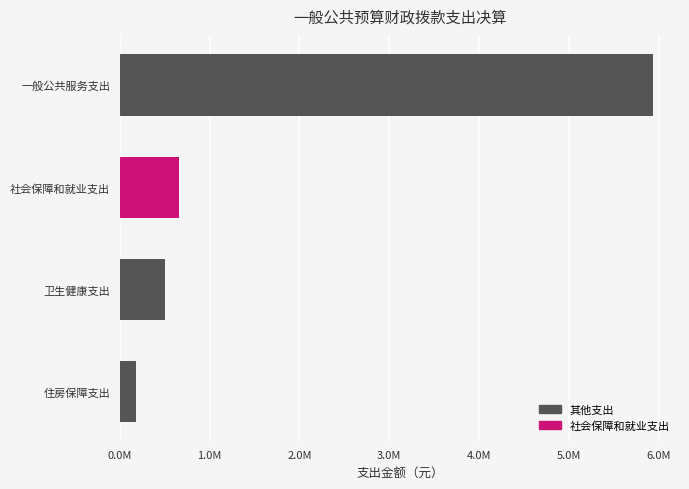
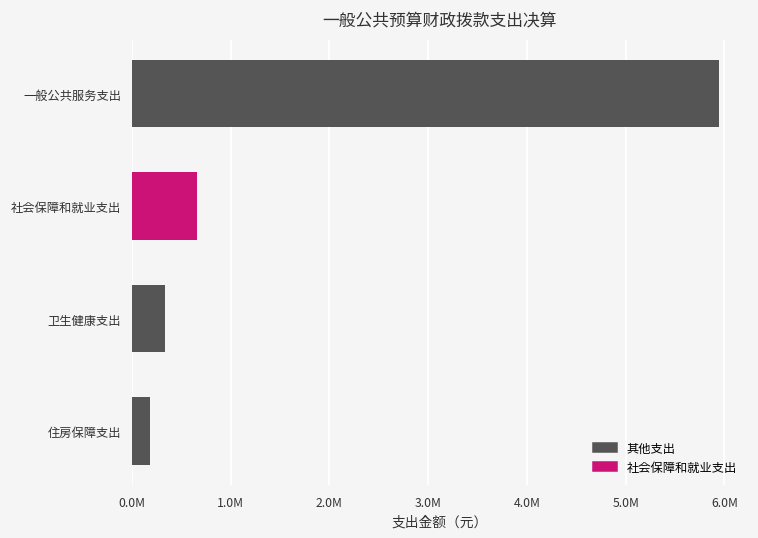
卫生健康支出: 500000 -> 300000
